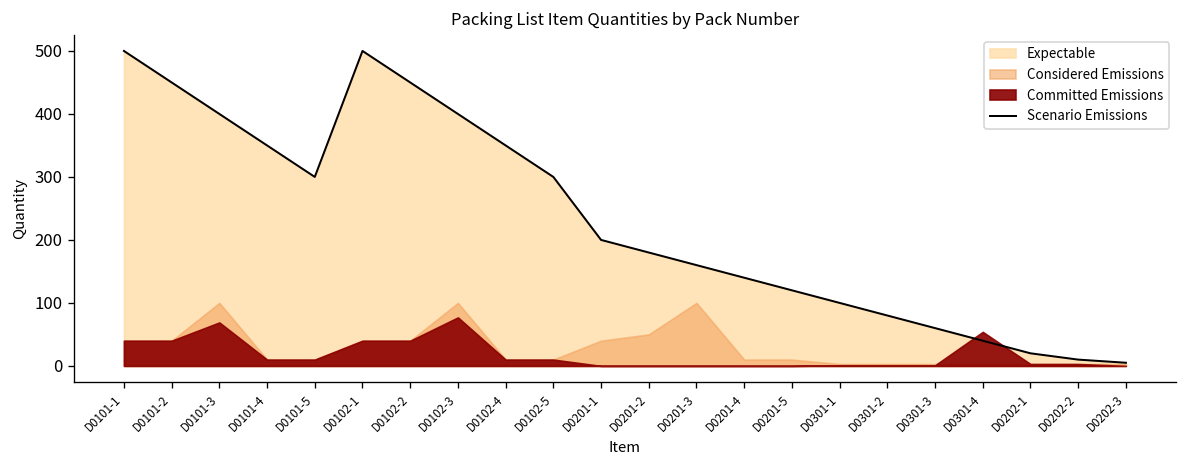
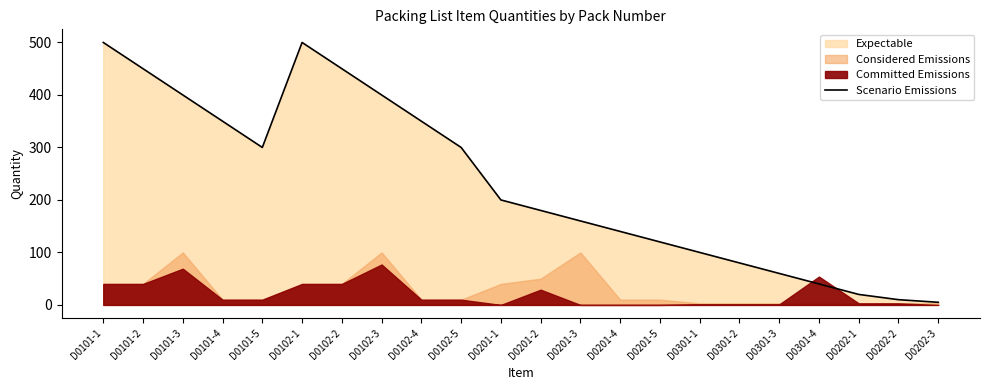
Committed Emissions, D0201-2: 0 -> 30
